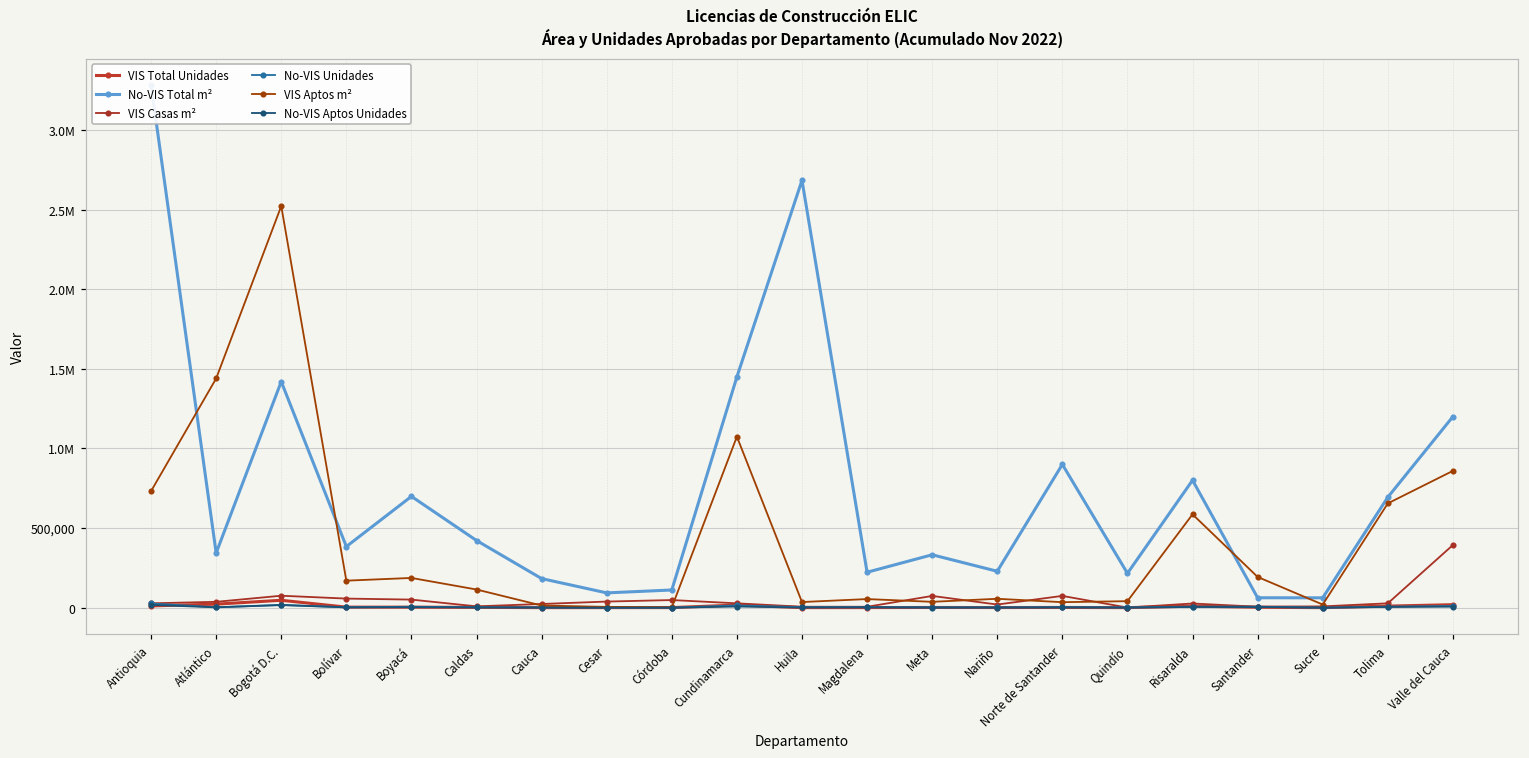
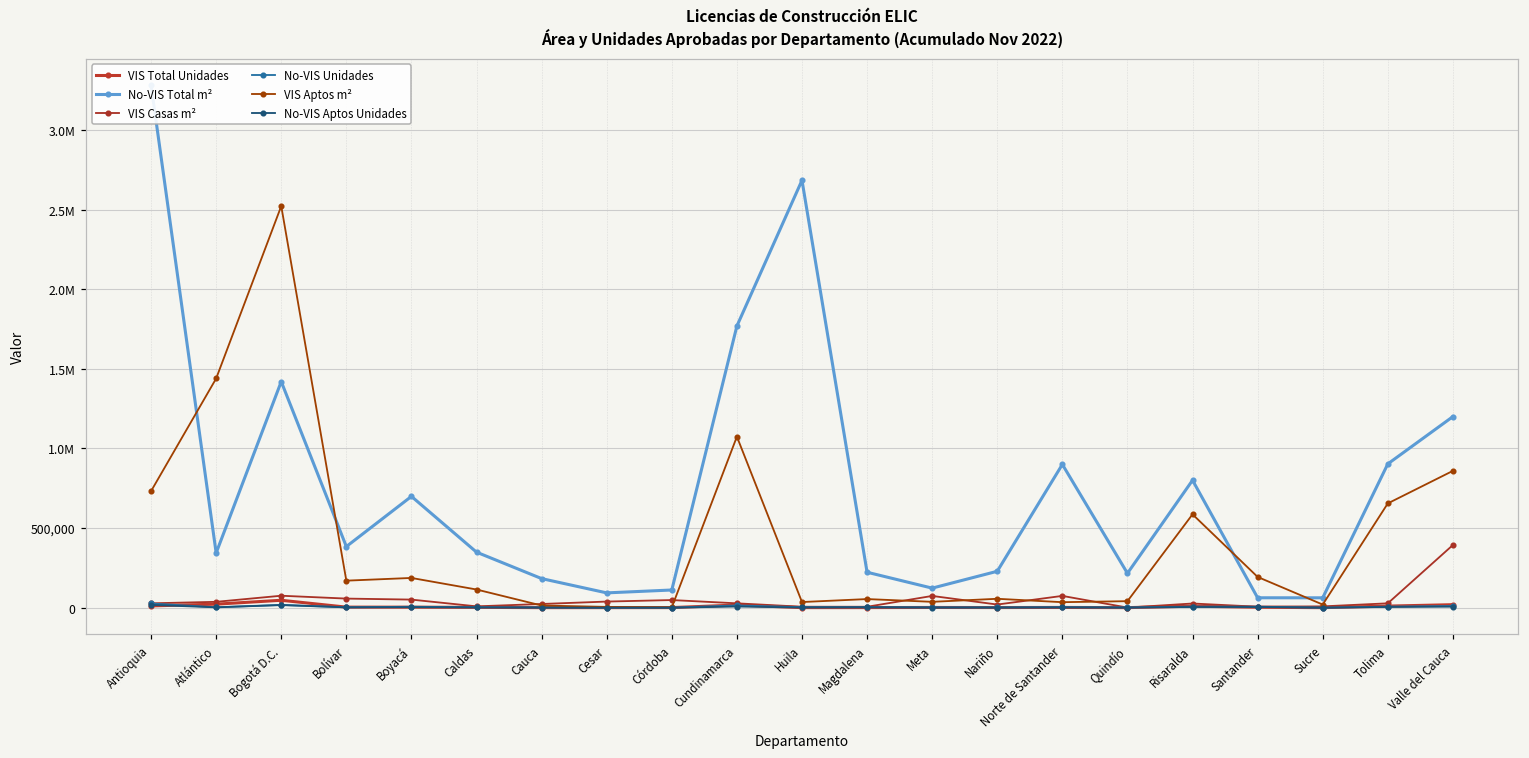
No-VIS Total m², Caldas: 420,000 -> 350,000
No-VIS Total m², Cundinamarca: 1,450,000 -> 1,770,000
No-VIS Total m², Meta: 330,000 -> 120,000
No-VIS Total m², Tolima: 690,000 -> 900,000
